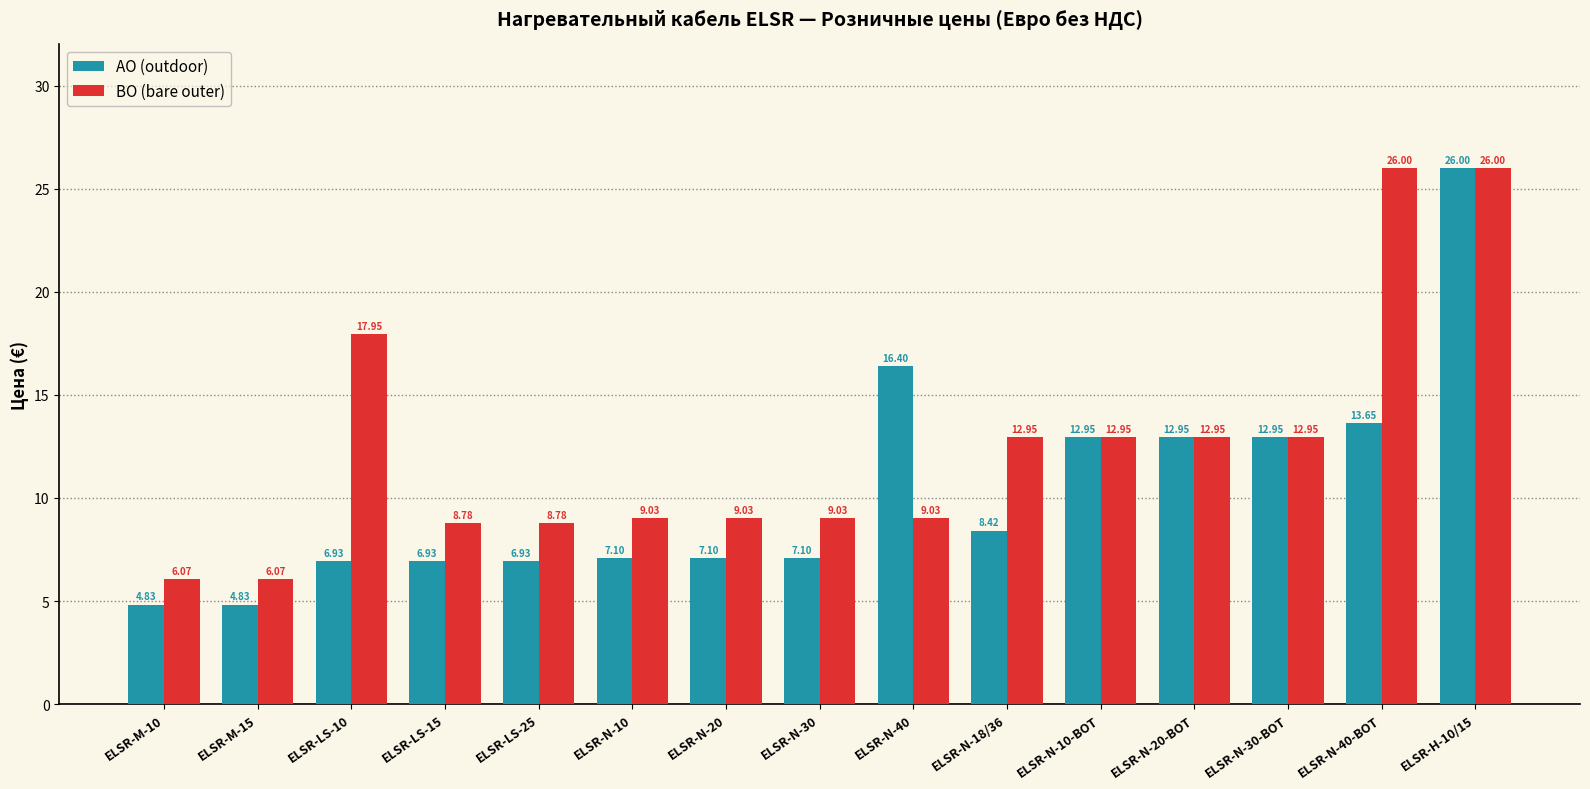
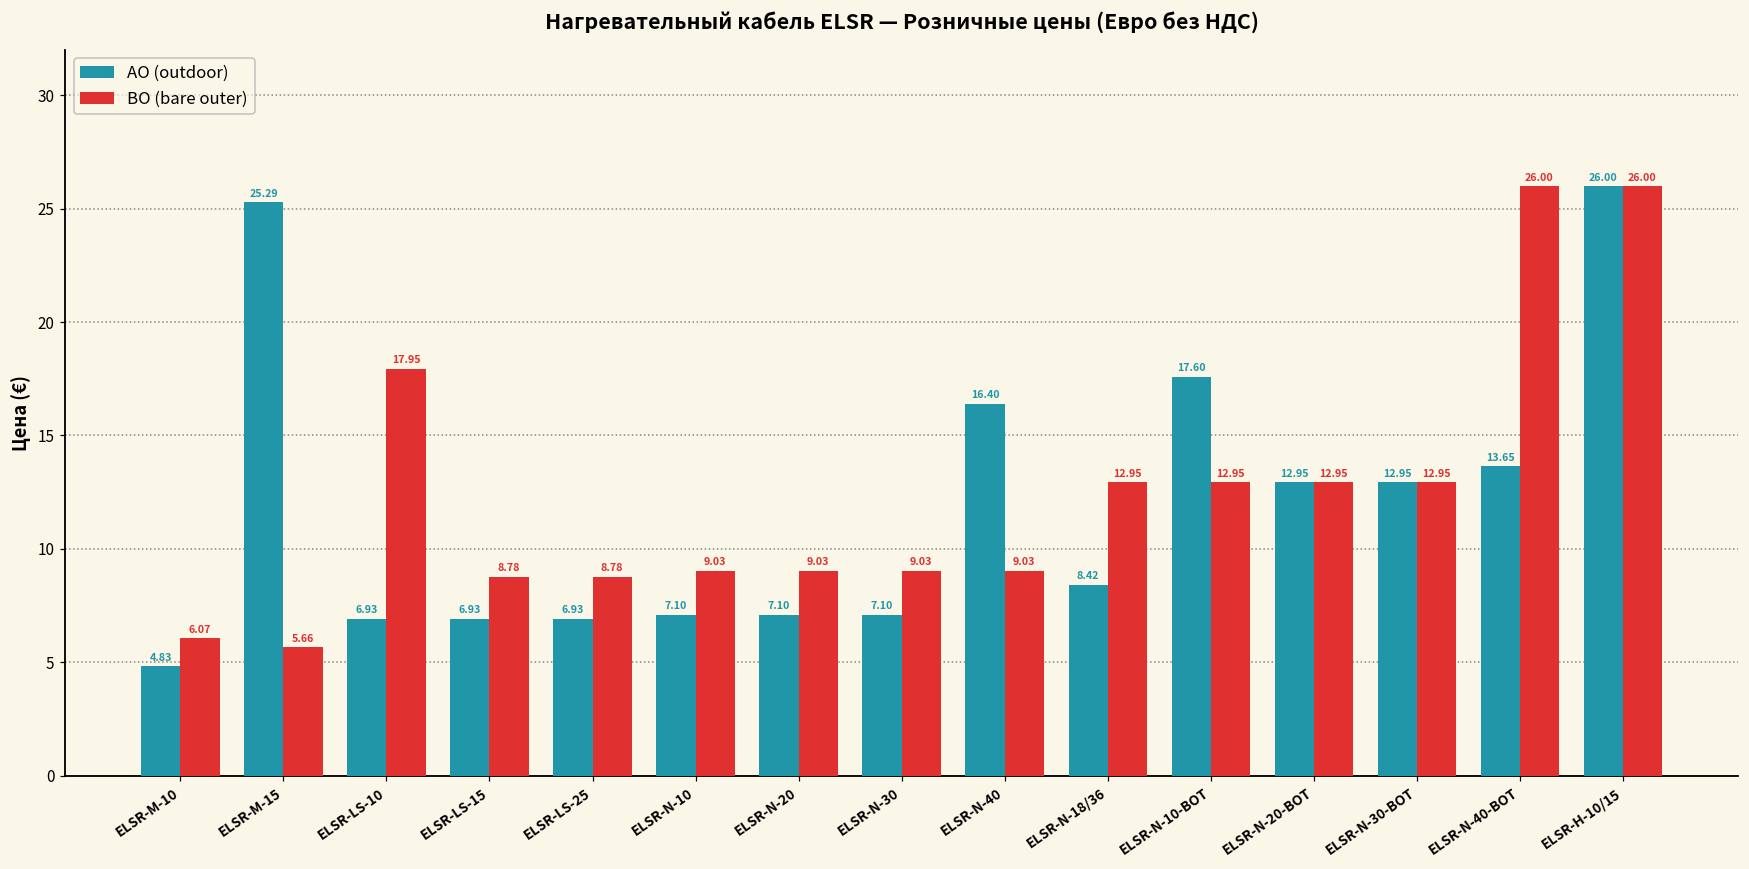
AO (outdoor), ELSR-M-15: 4.83 -> 25.29
BO (bare outer), ELSR-M-15: 6.07 -> 5.66
AO (outdoor), ELSR-N-10-BOT: 12.95 -> 17.60
